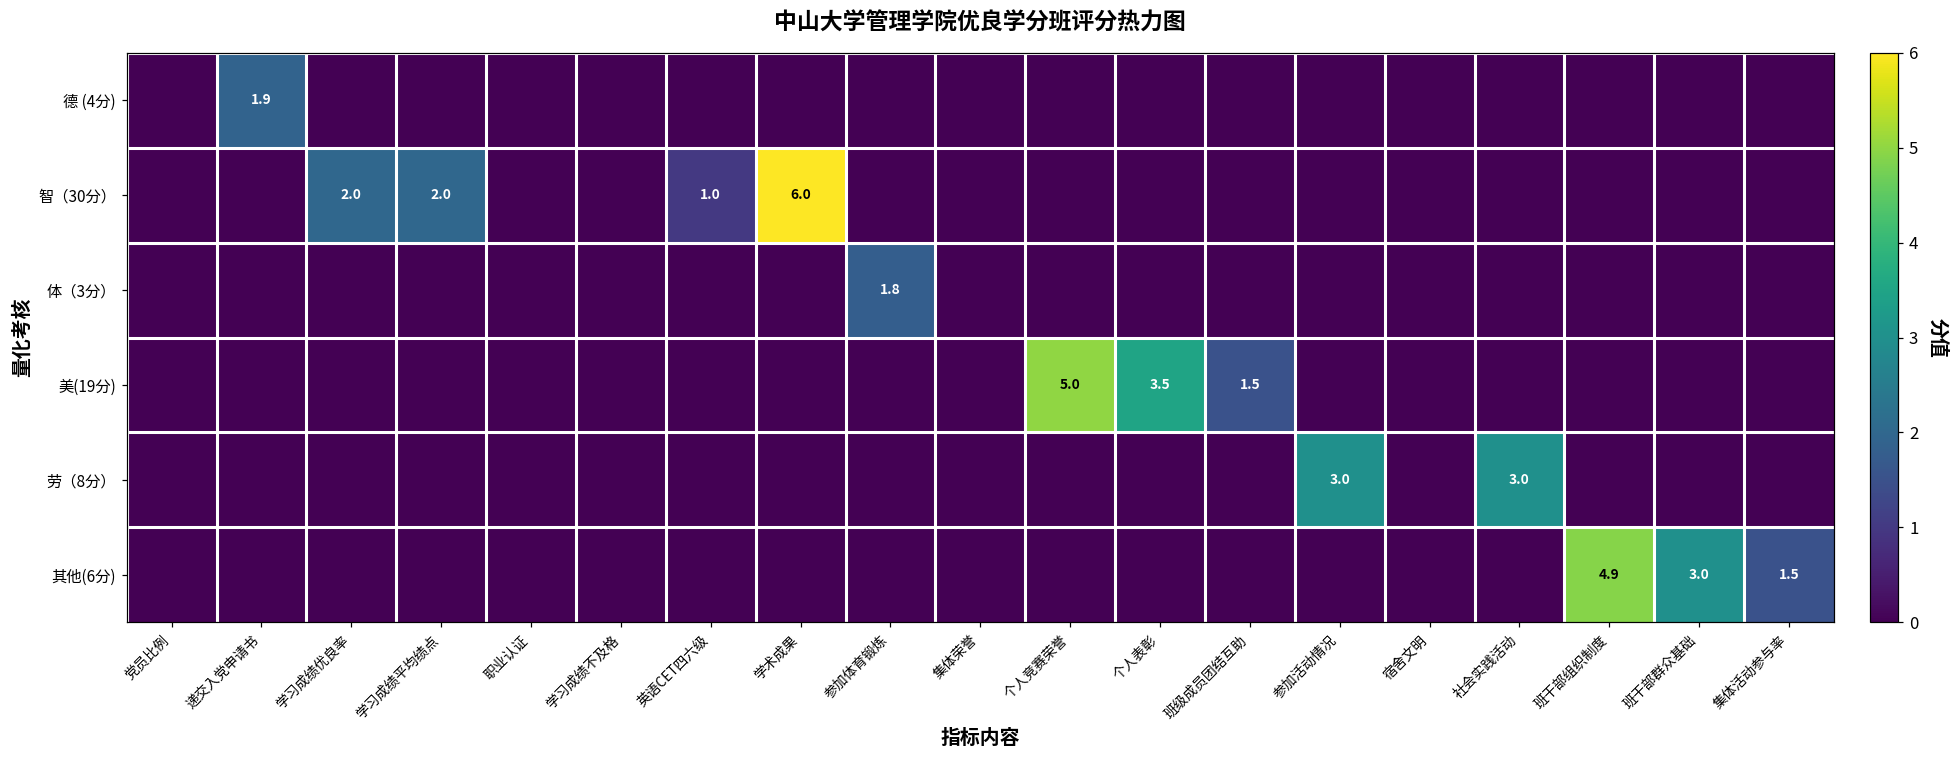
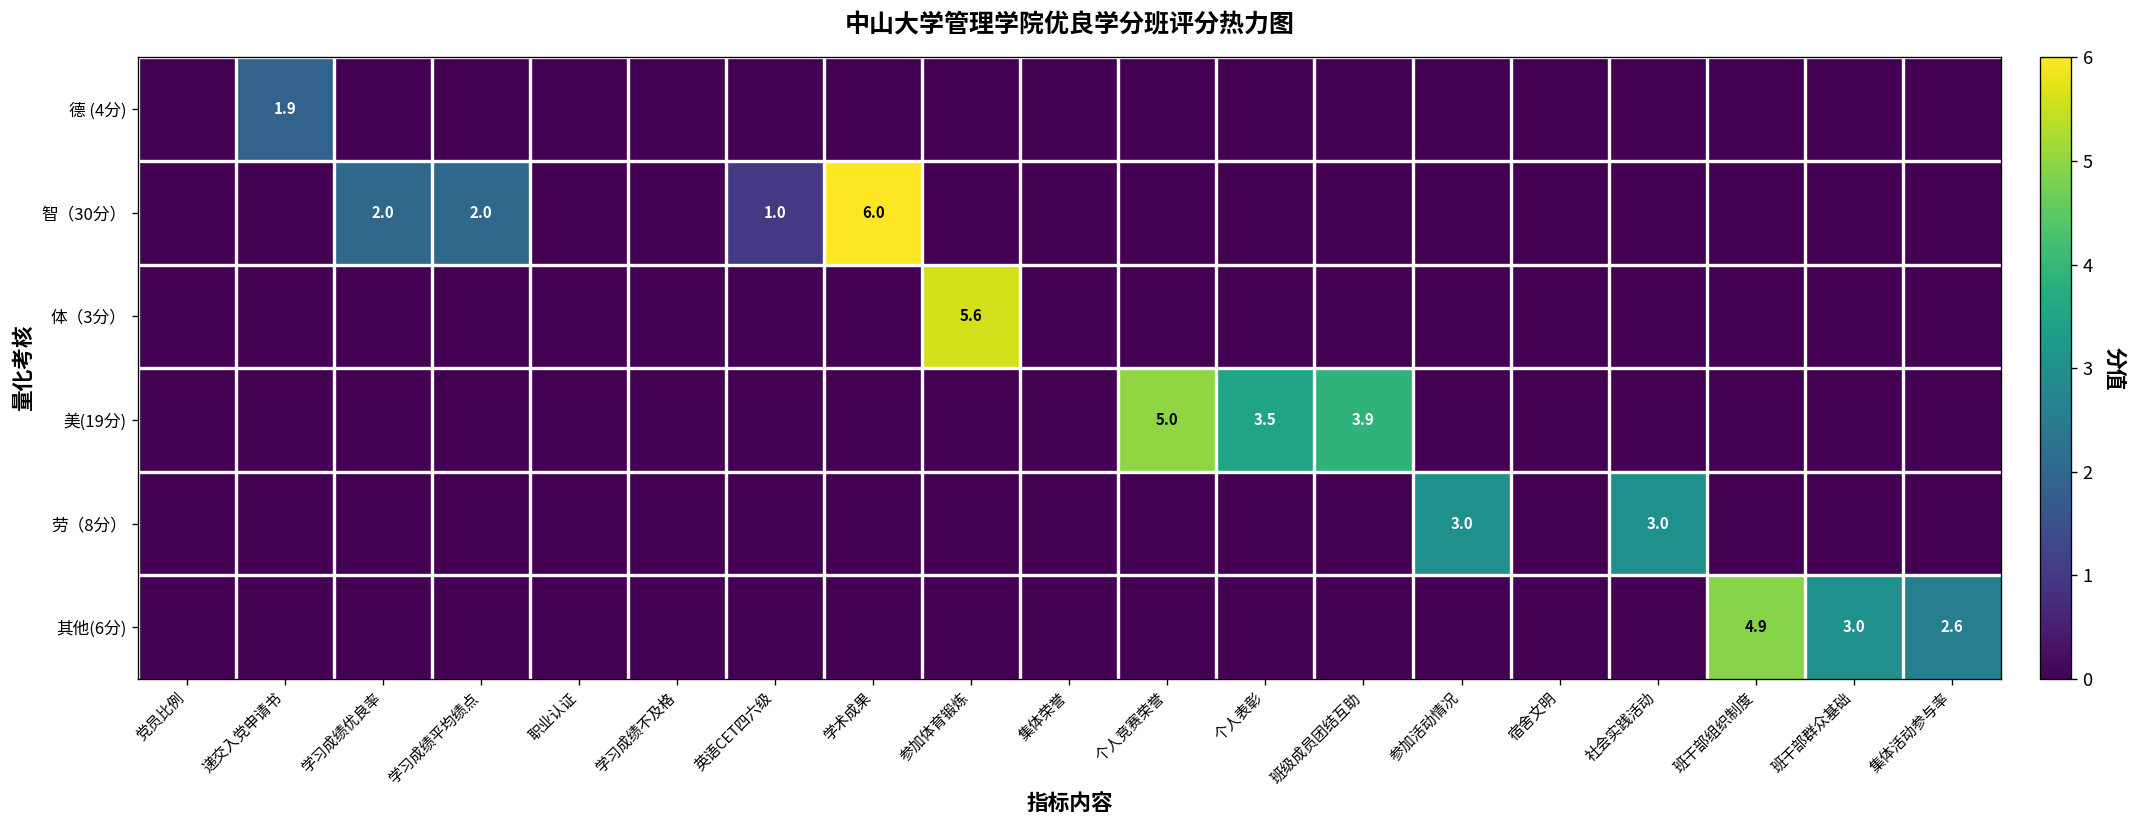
体（3分）, 参加体育锻炼: 1.8 -> 5.6
美(19分), 班级成员团结互助: 1.5 -> 3.9
其他(6分), 集体活动参与率: 1.5 -> 2.6
